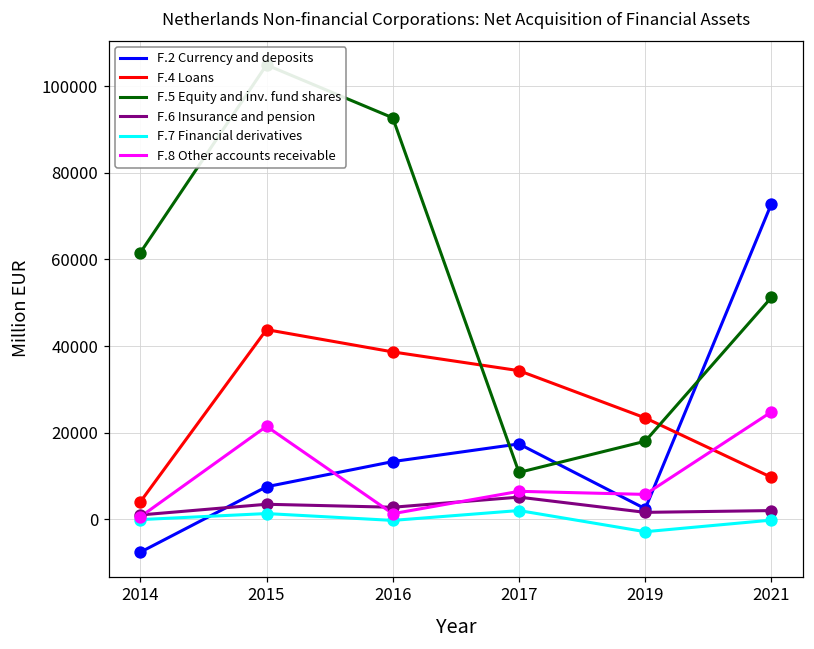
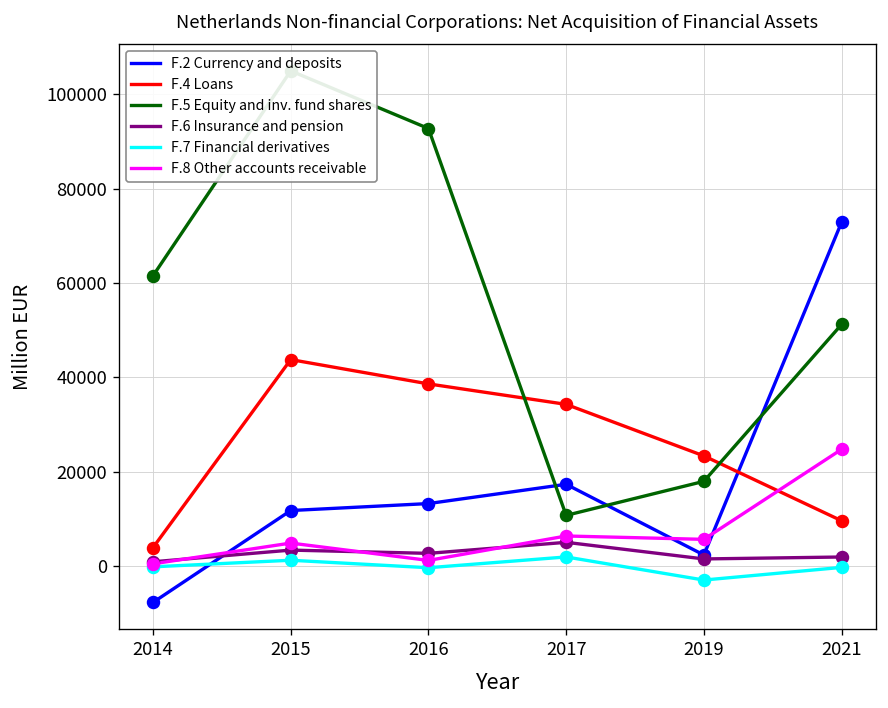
F.2 Currency and deposits, 2015: 7000 -> 12000
F.8 Other accounts receivable, 2015: 21000 -> 5000
